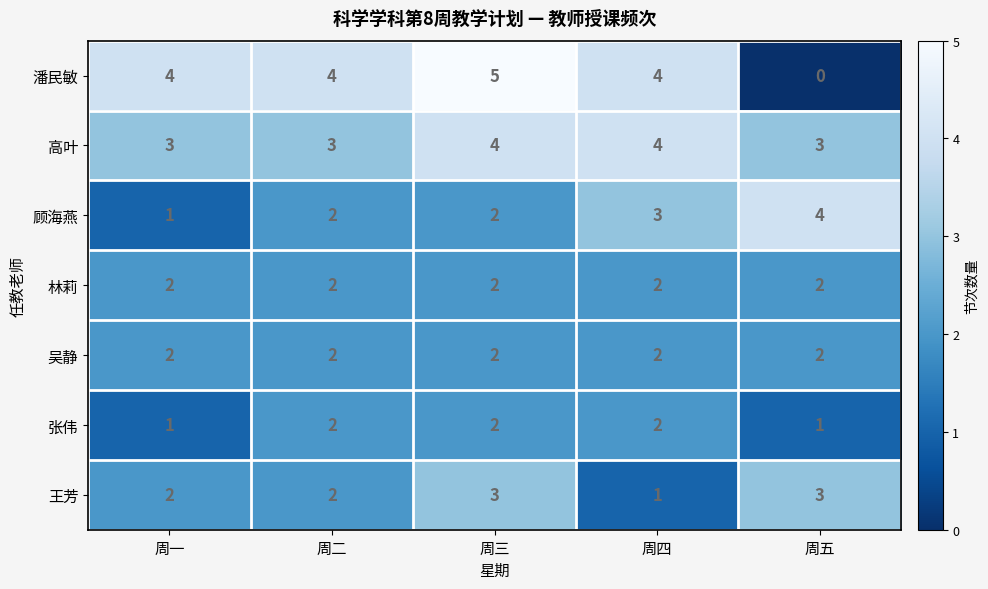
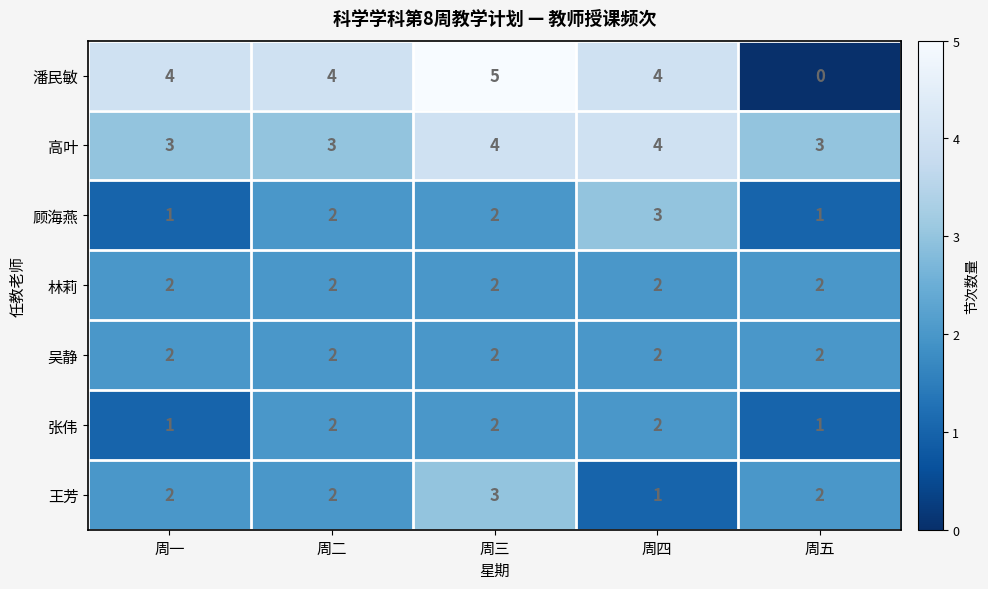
顾海燕, 周五: 4 -> 1
王芳, 周五: 3 -> 2
